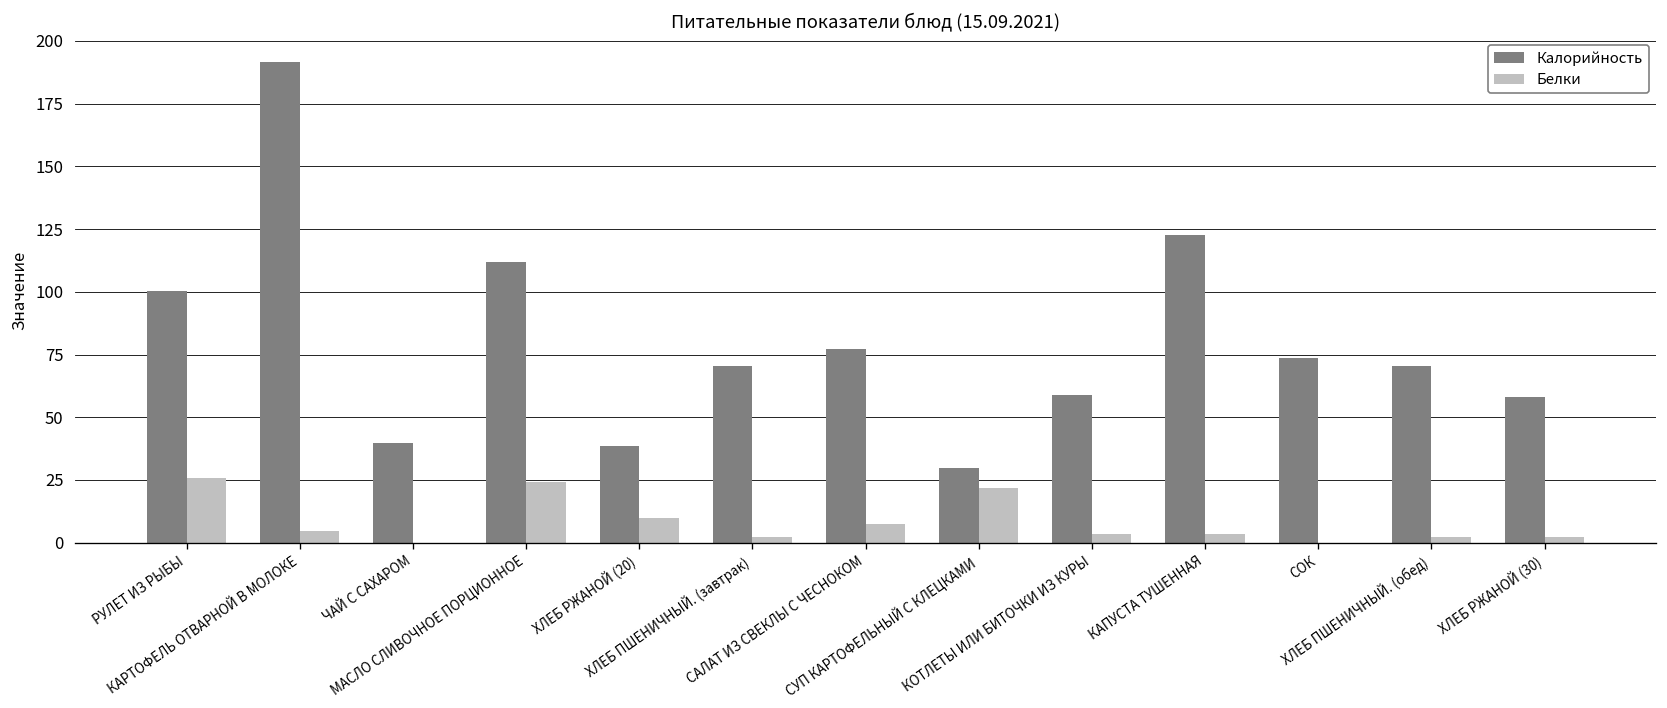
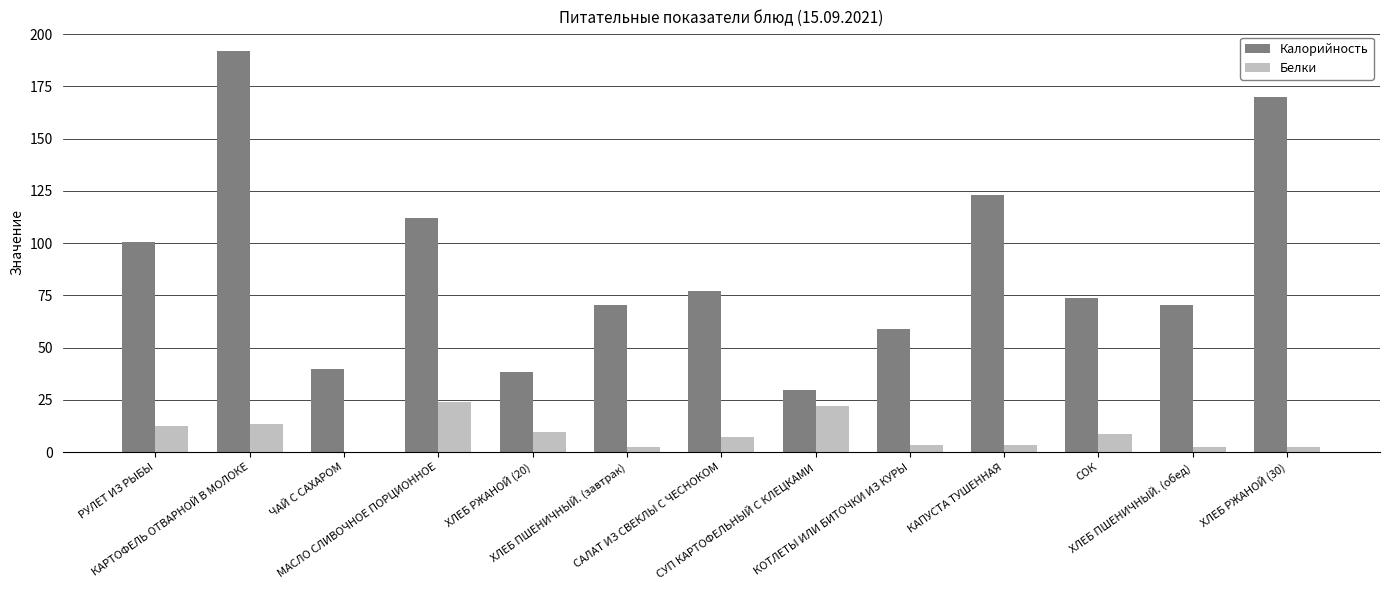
Белки, РУЛЕТ ИЗ РЫБЫ: 26 -> 13
Белки, КАРТОФЕЛЬ ОТВАРНОЙ В МОЛОКЕ: 5 -> 14
Белки, СОК: 0 -> 9
Калорийность, ХЛЕБ РЖАНОЙ (30): 58 -> 170
